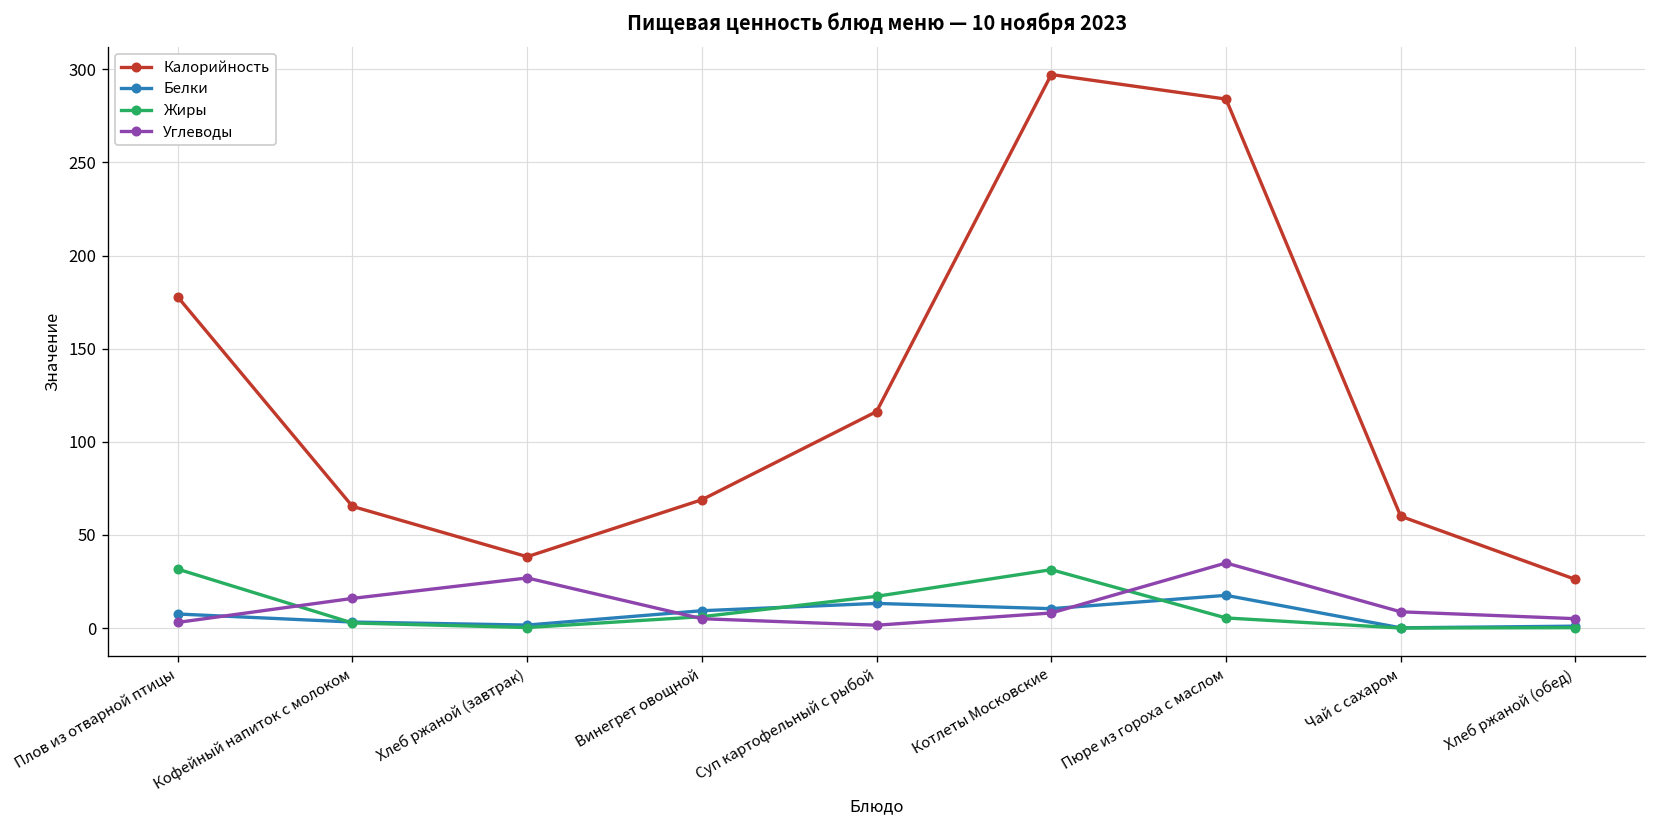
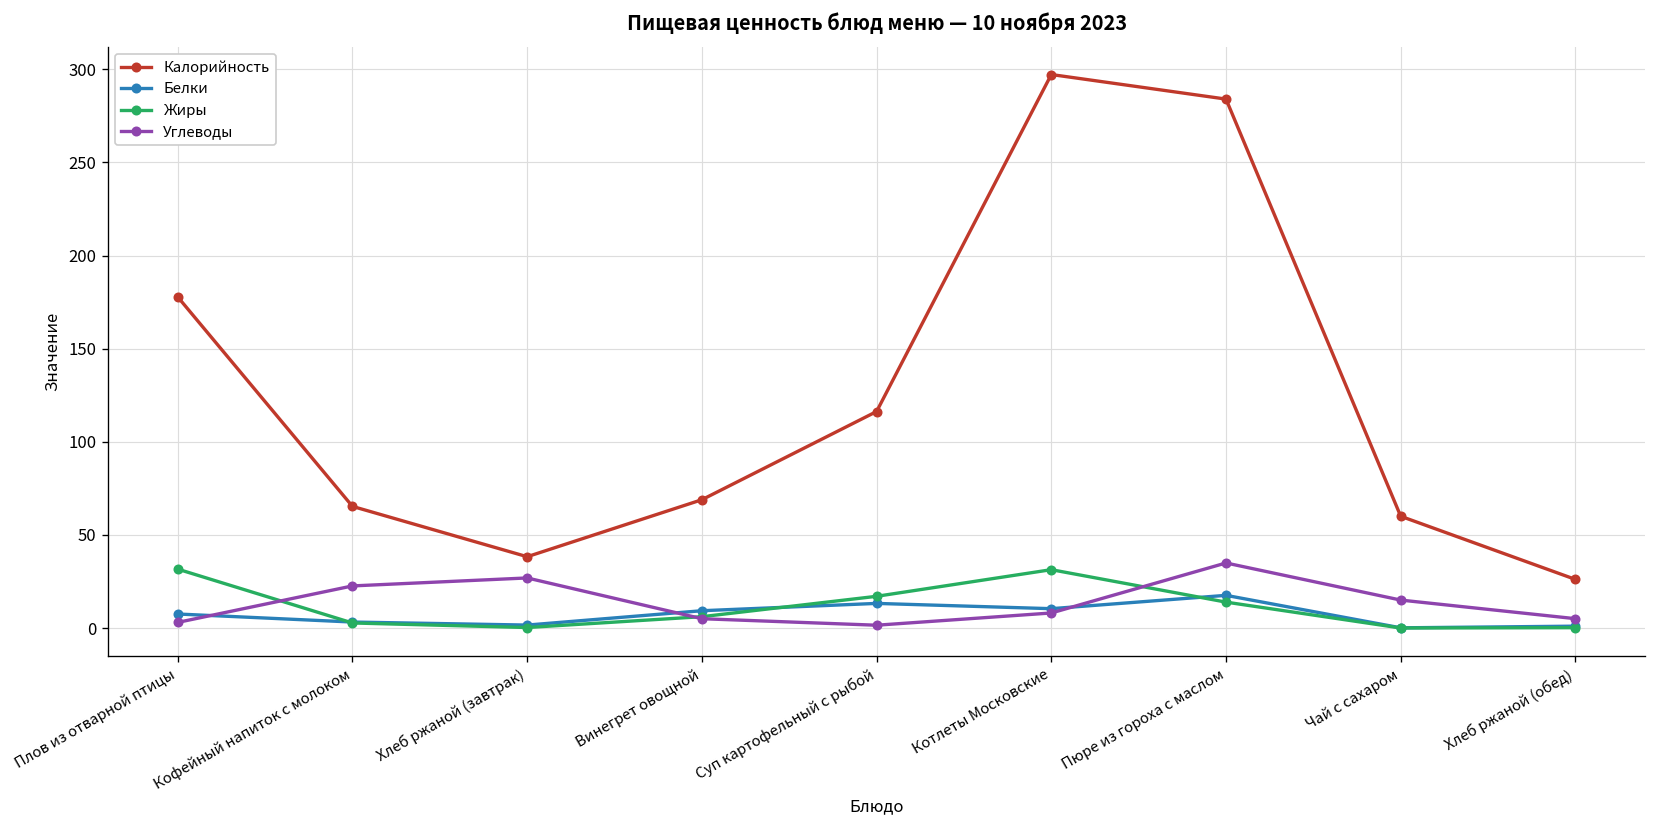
Углеводы, Кофейный напиток с молоком: 16 -> 23
Жиры, Пюре из гороха с маслом: 5 -> 14
Углеводы, Чай с сахаром: 9 -> 15
